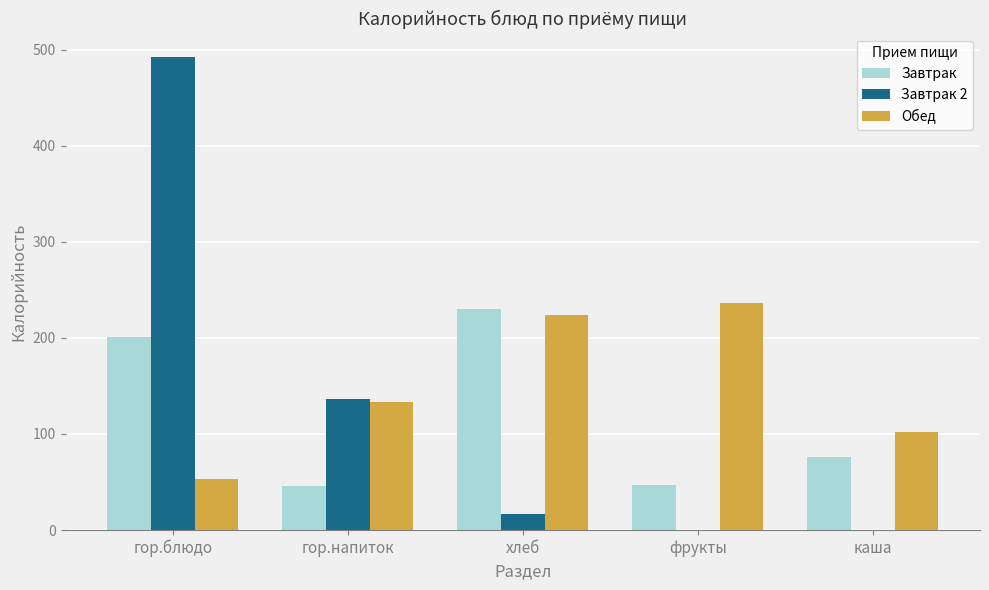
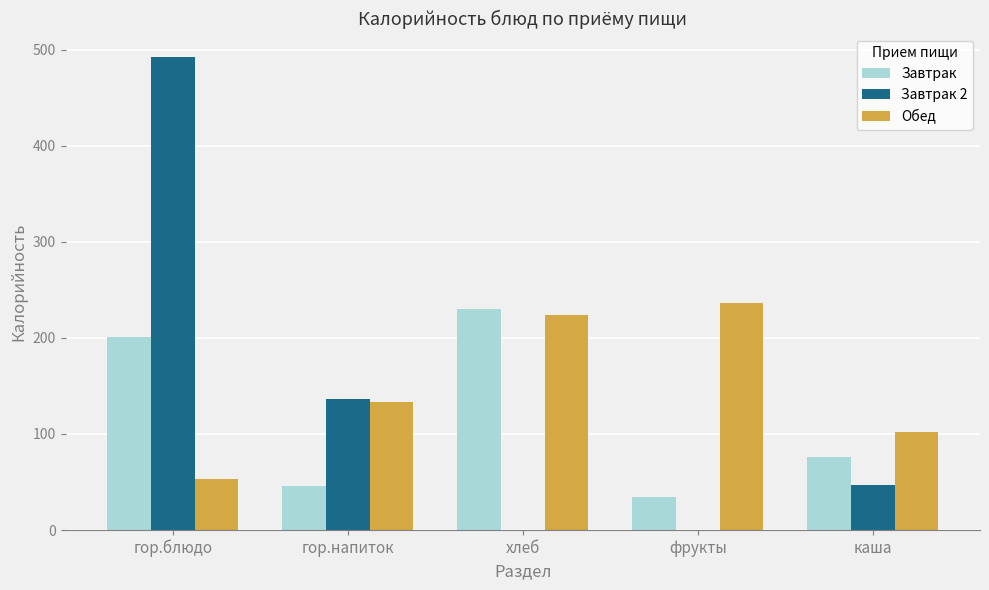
Завтрак 2, хлеб: 20 -> 0
Завтрак, фрукты: 50 -> 30
Завтрак 2, каша: 0 -> 50
